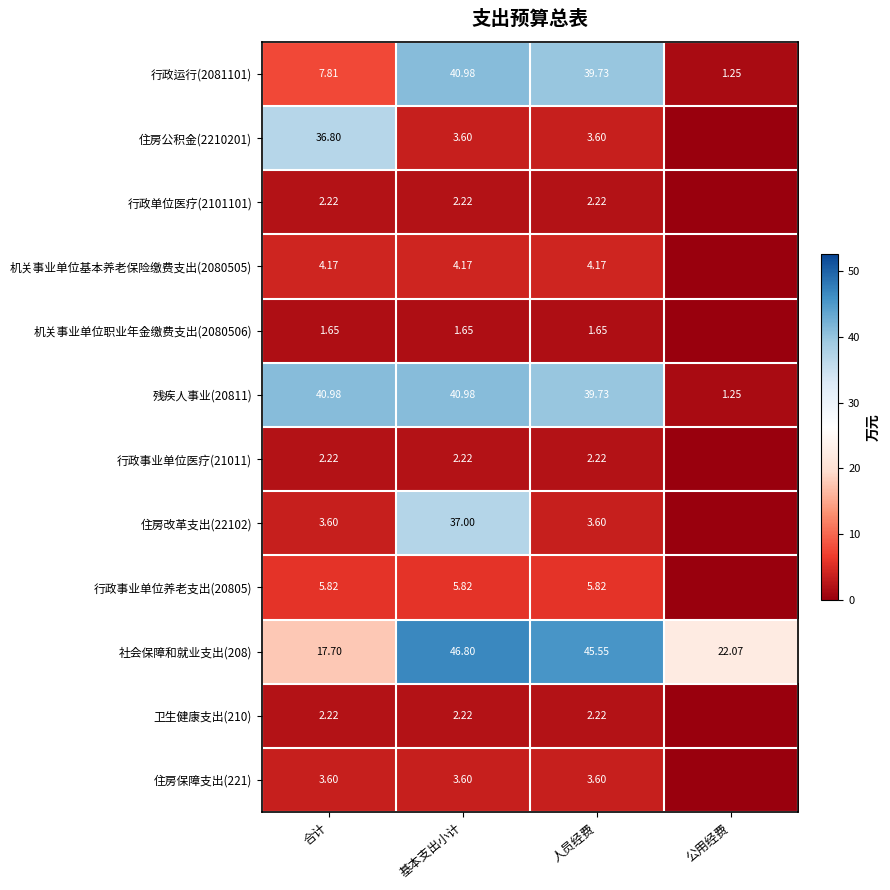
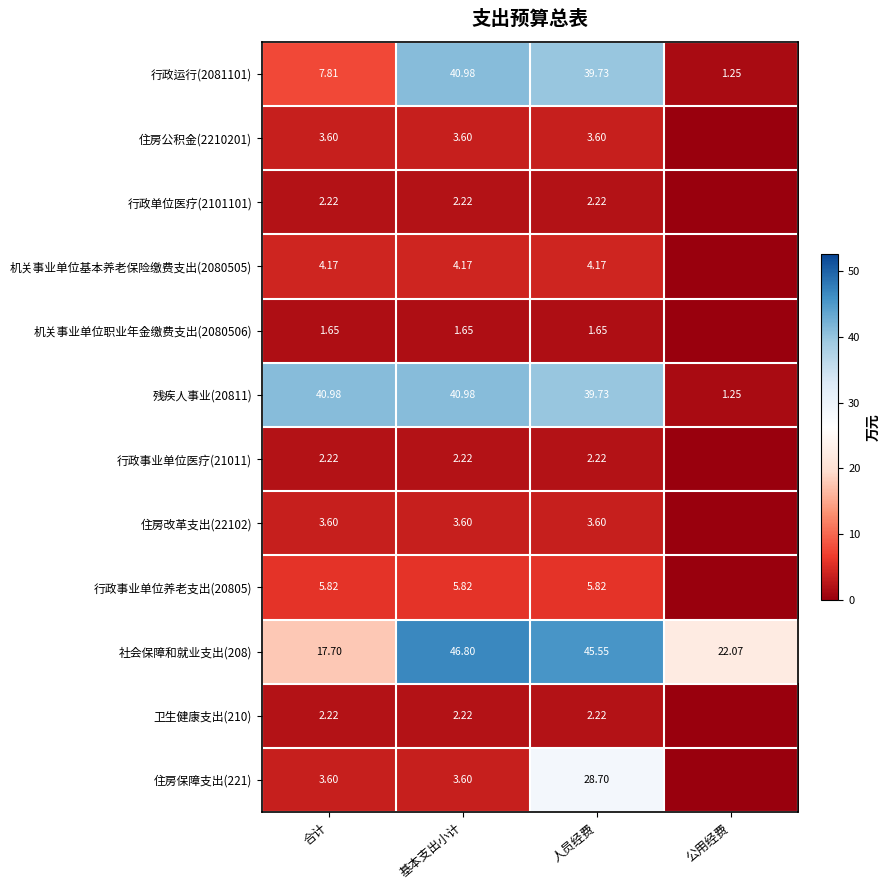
住房公积金(2210201), 合计: 36.80 -> 3.60
住房改革支出(22102), 基本支出小计: 37.00 -> 3.60
住房保障支出(221), 人员经费: 3.60 -> 28.70
